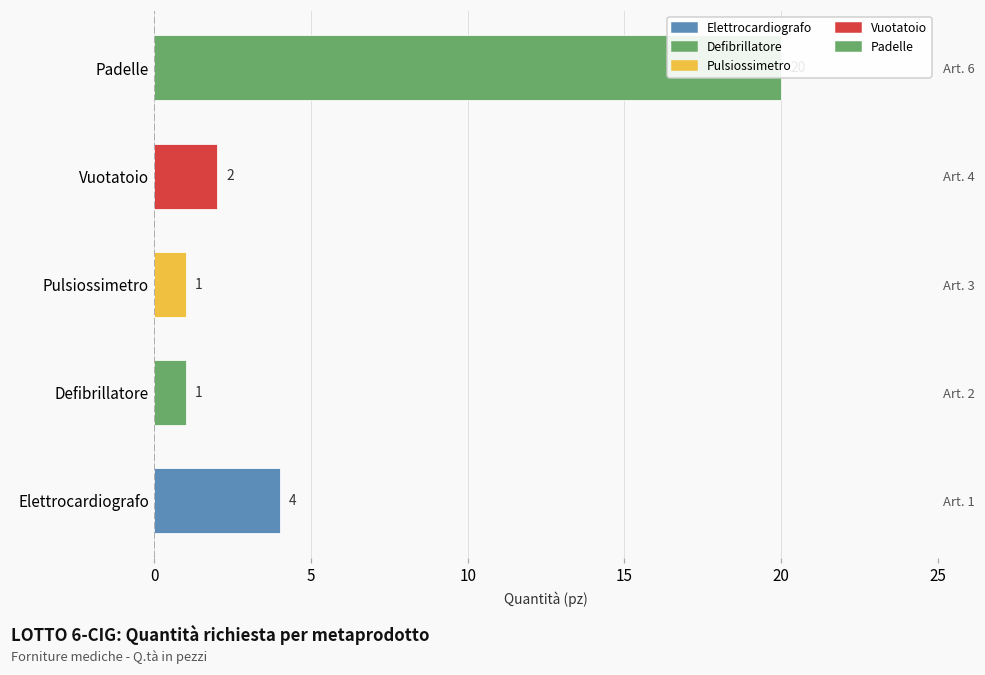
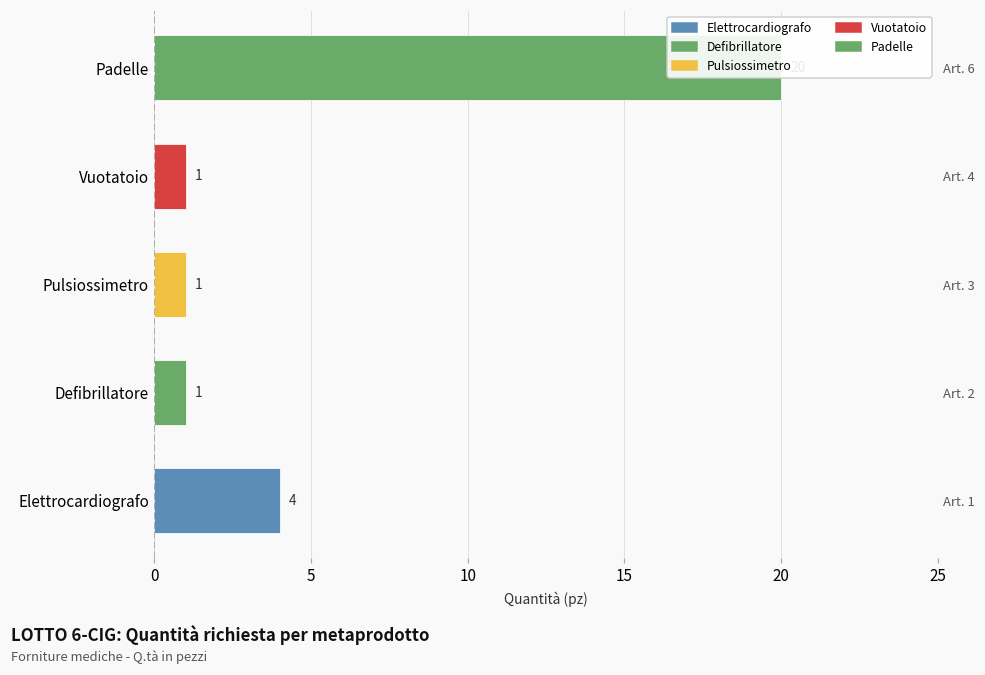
Vuotatoio: 2 -> 1
